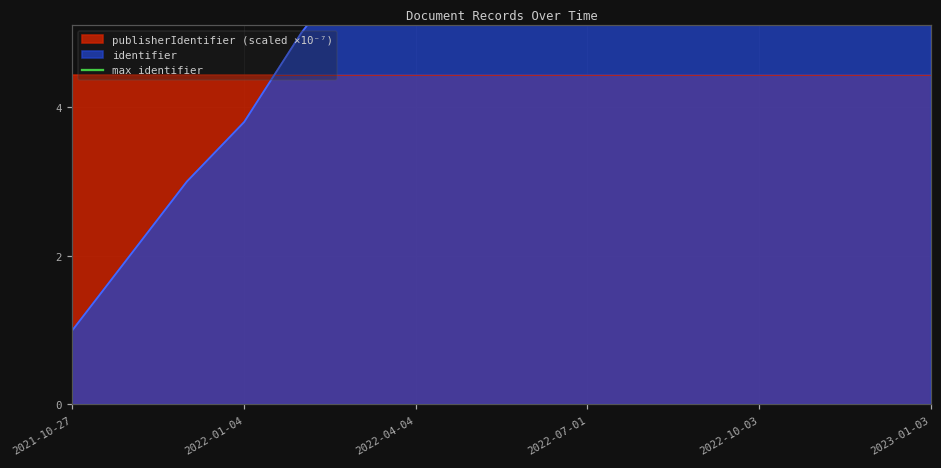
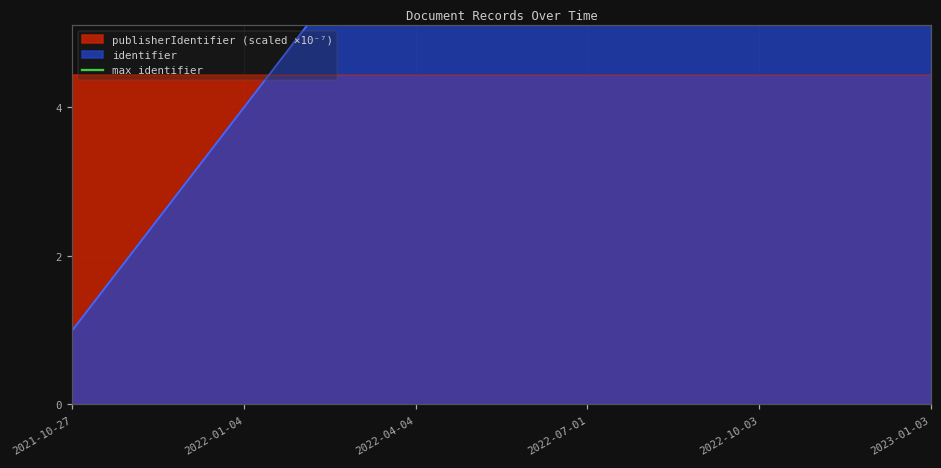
identifier, 2022-01-04: 3.8 -> 4.0
